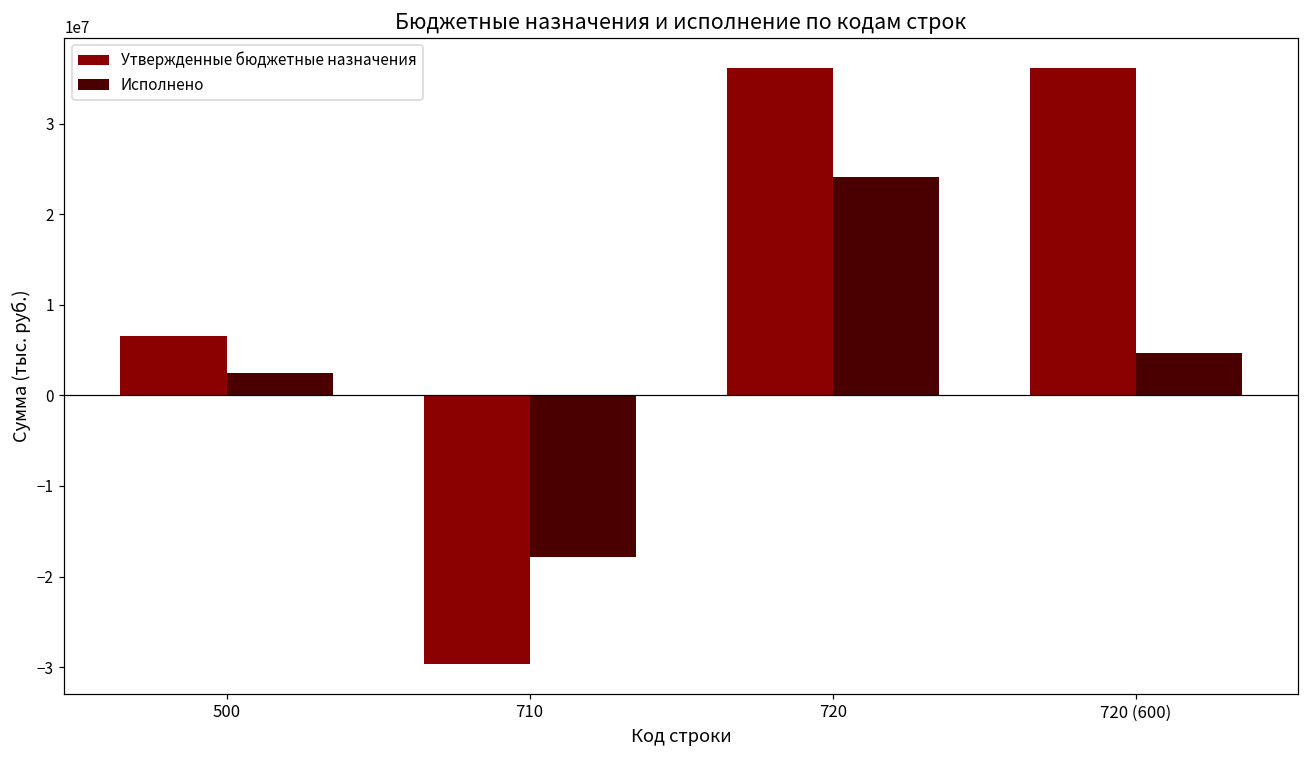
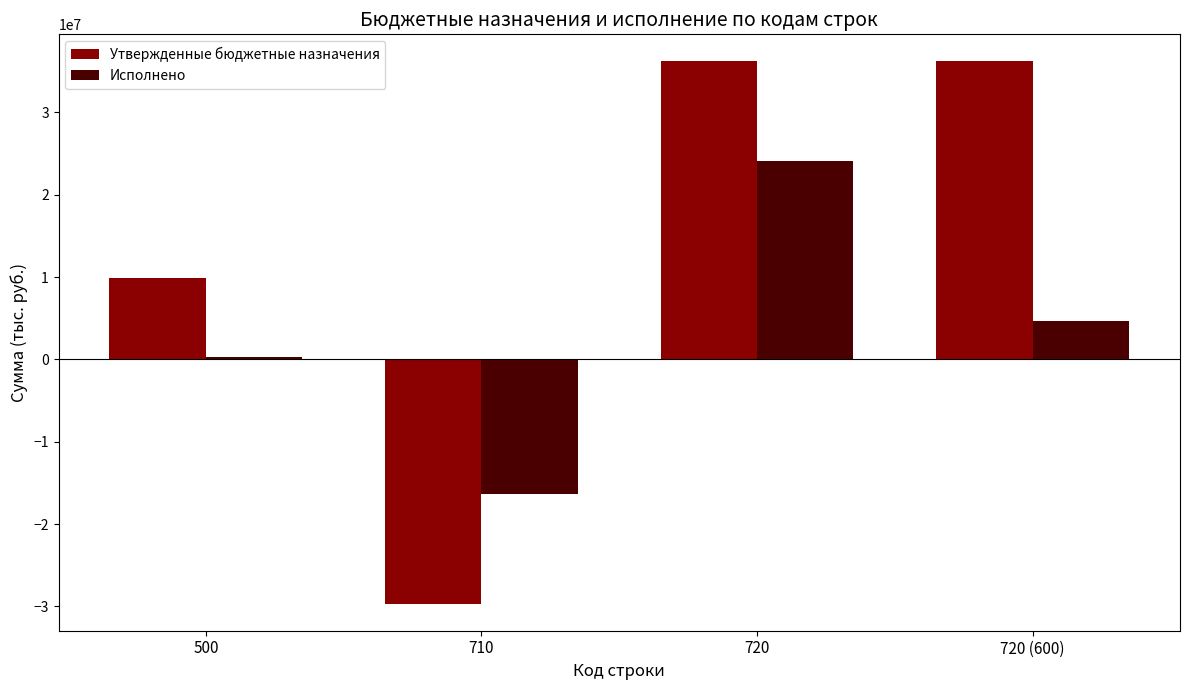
Утвержденные бюджетные назначения, 500: 7000000 -> 10000000
Исполнено, 500: 2000000 -> 0
Исполнено, 710: -18000000 -> -16000000
